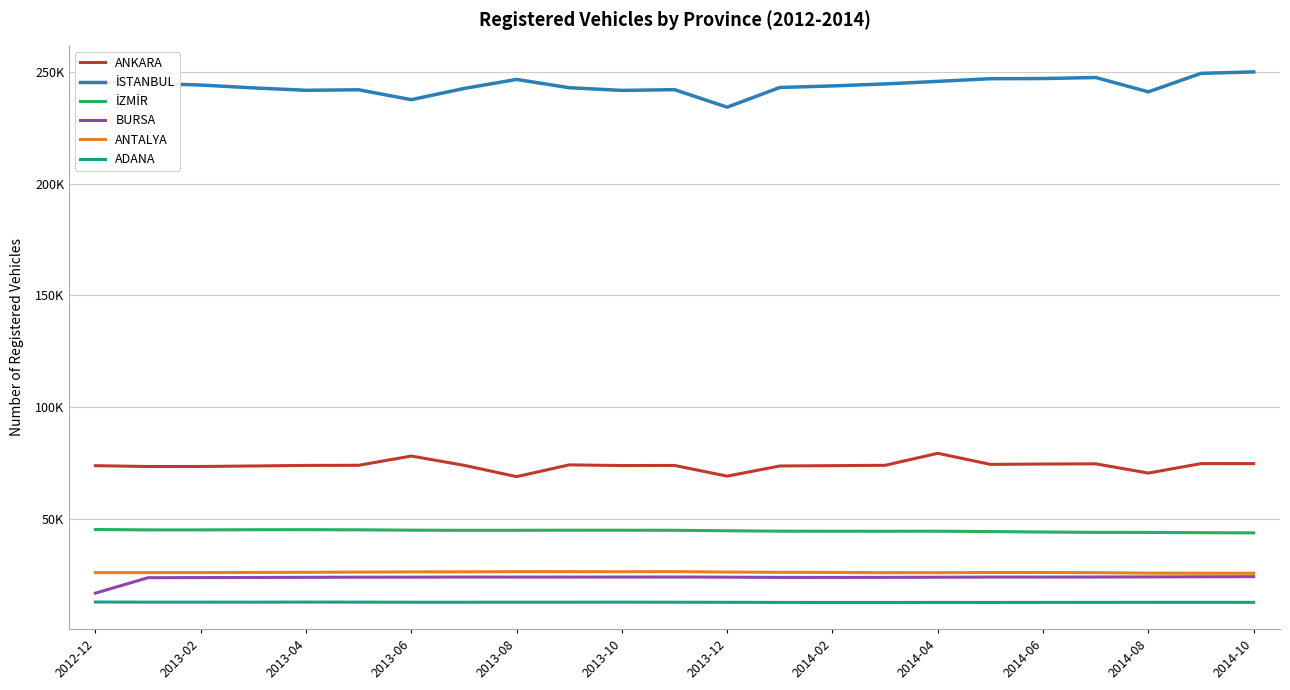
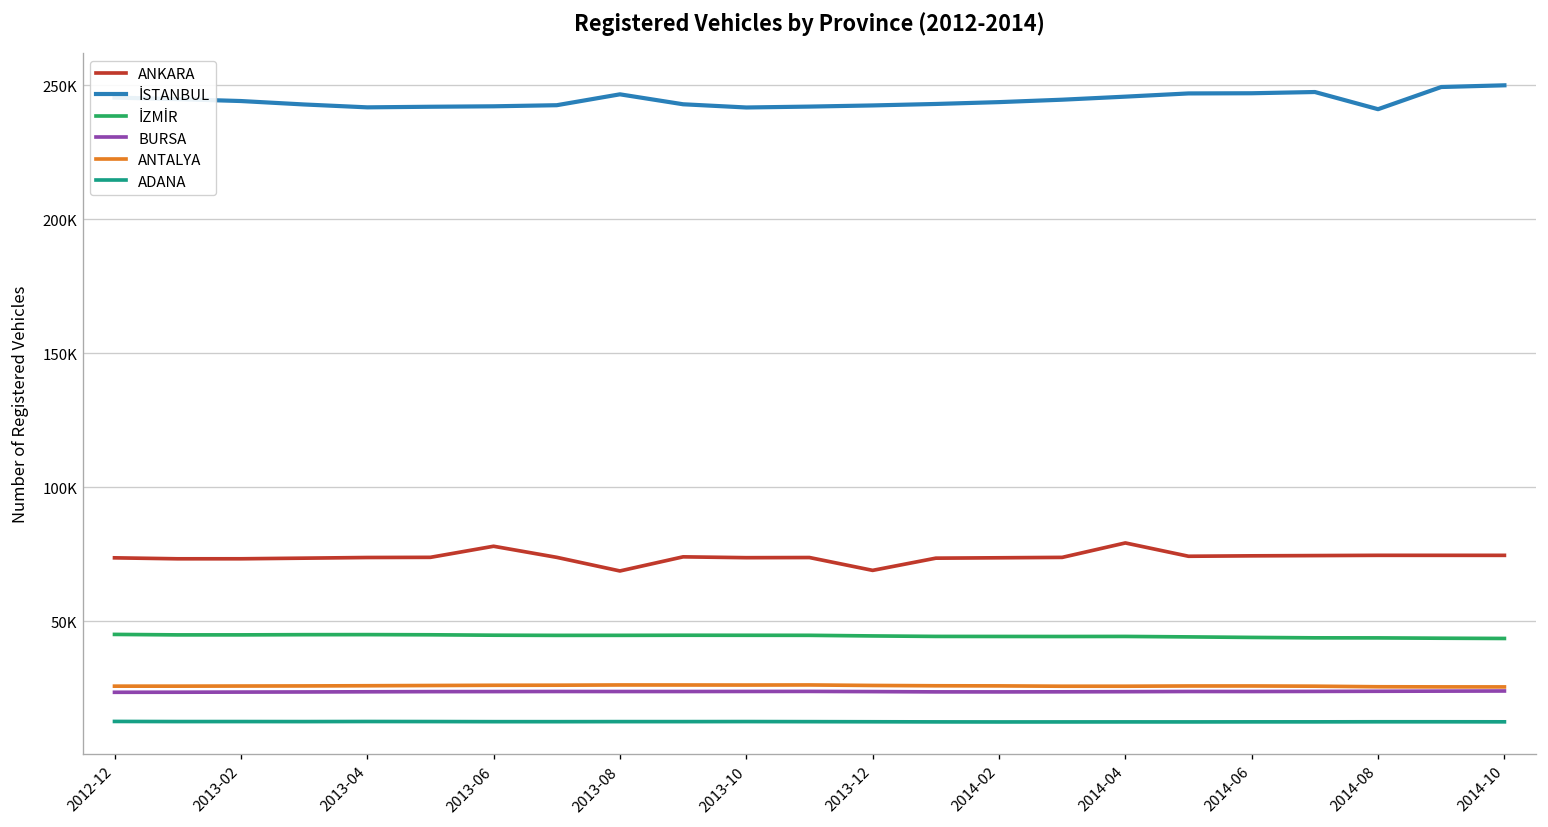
BURSA, 2012-12: 17000 -> 24000
İSTANBUL, 2013-06: 238000 -> 242000
İSTANBUL, 2013-12: 234000 -> 242000
ANKARA, 2014-08: 70000 -> 75000
